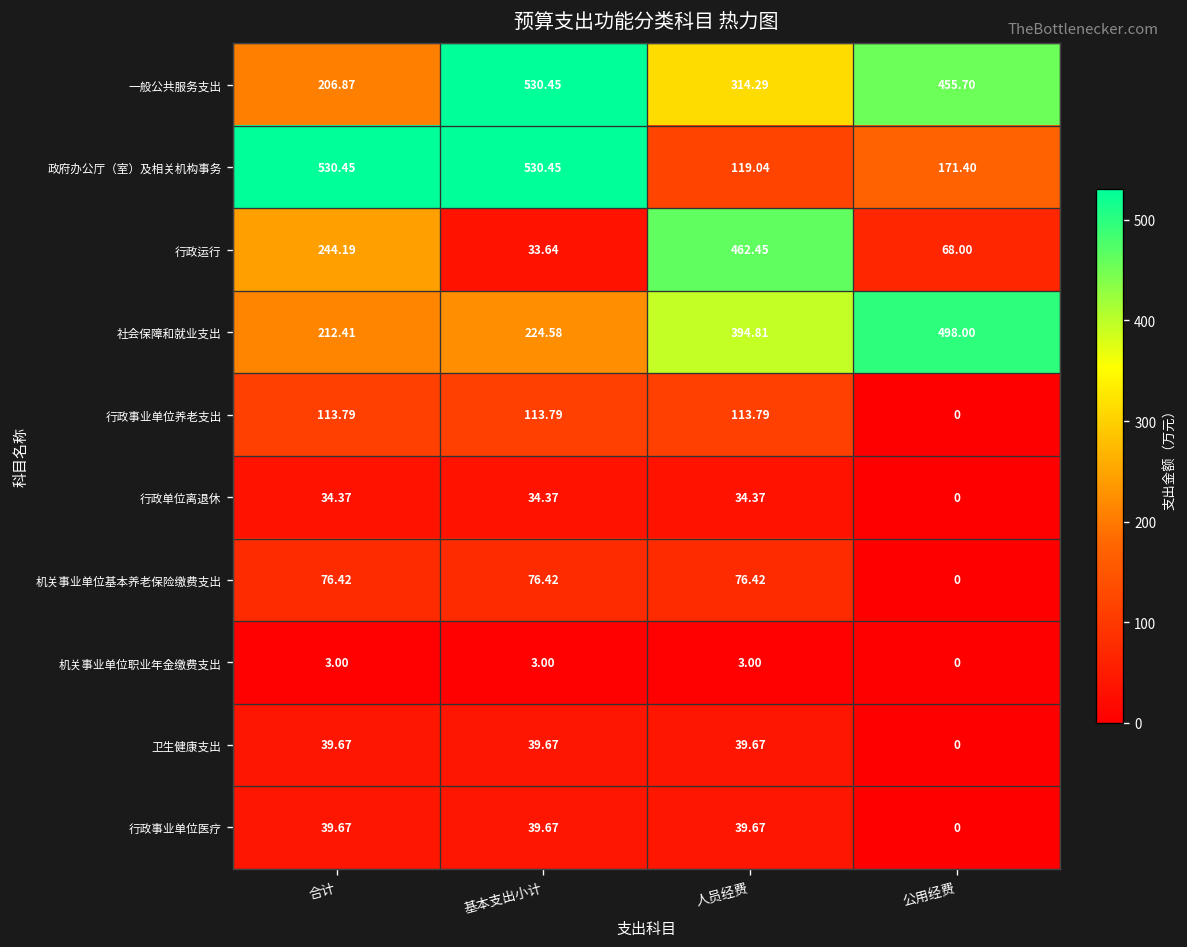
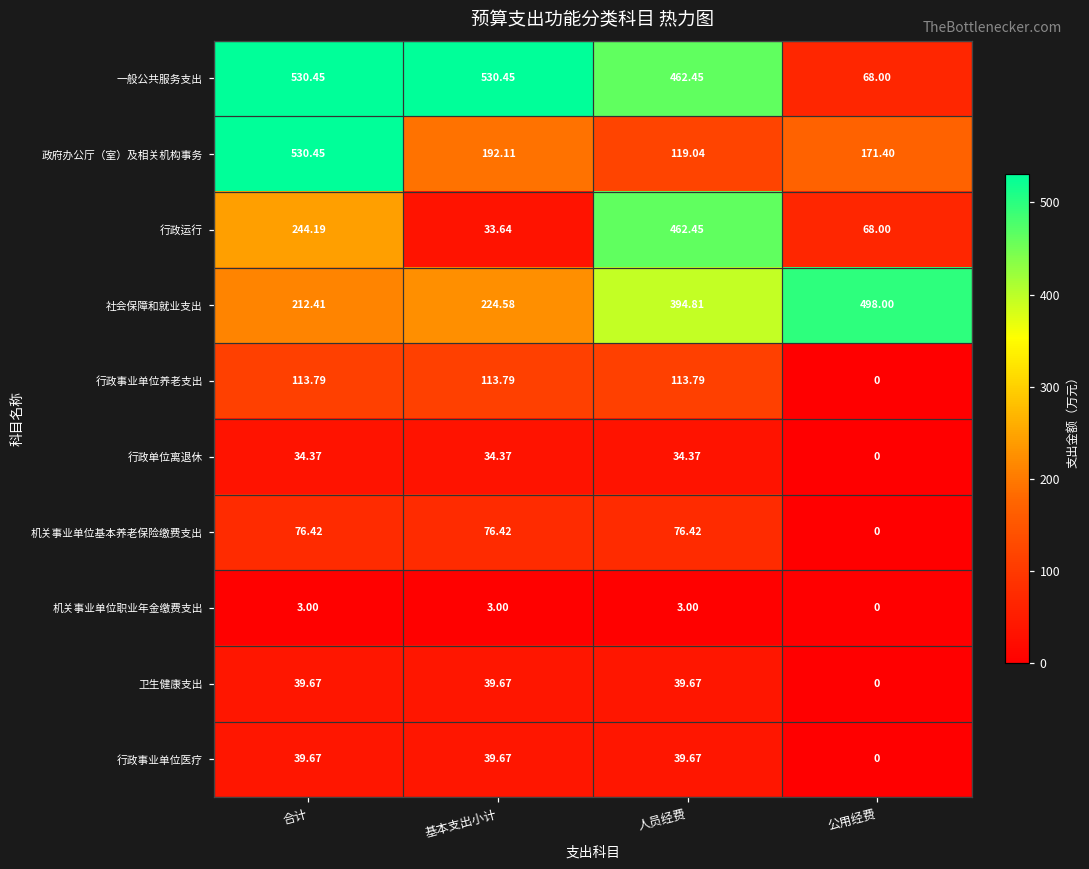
一般公共服务支出, 合计: 206.87 -> 530.45
一般公共服务支出, 人员经费: 314.29 -> 462.45
一般公共服务支出, 公用经费: 455.70 -> 68.00
政府办公厅（室）及相关机构事务, 基本支出小计: 530.45 -> 192.11
